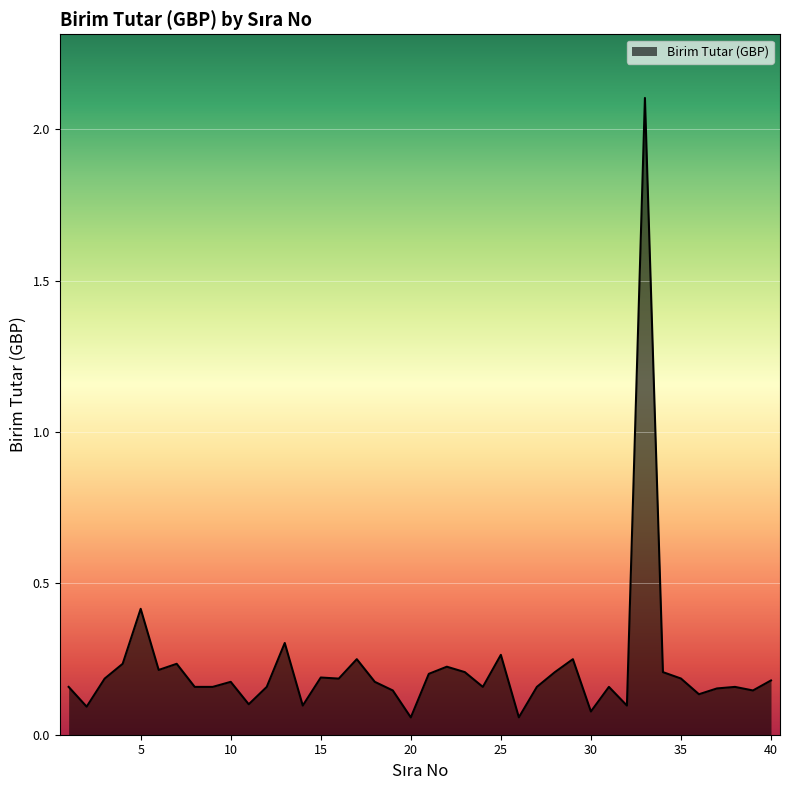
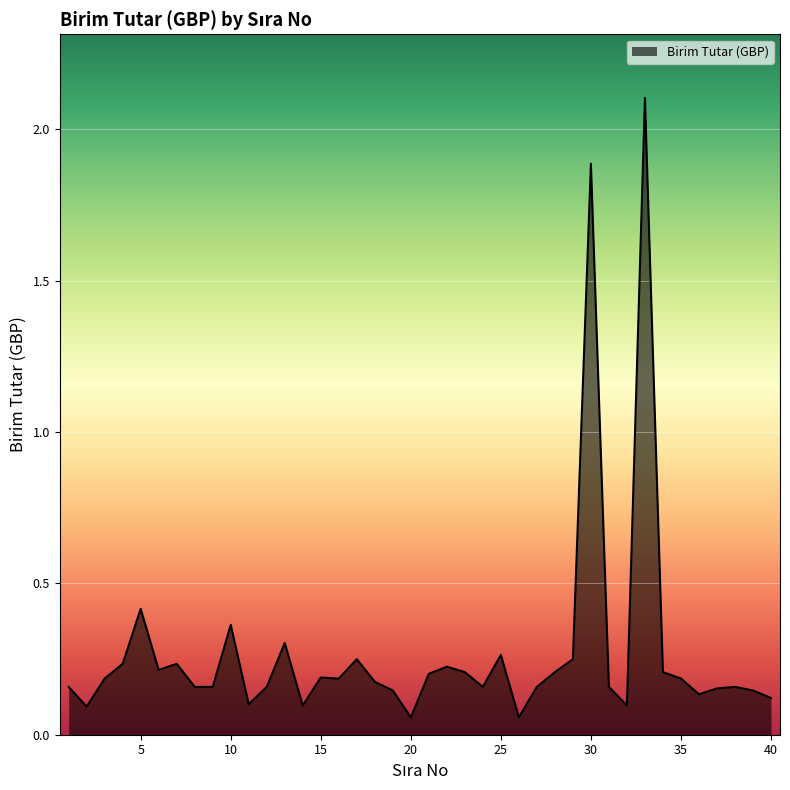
10: 0.17 -> 0.36
30: 0.08 -> 1.89
40: 0.18 -> 0.12
